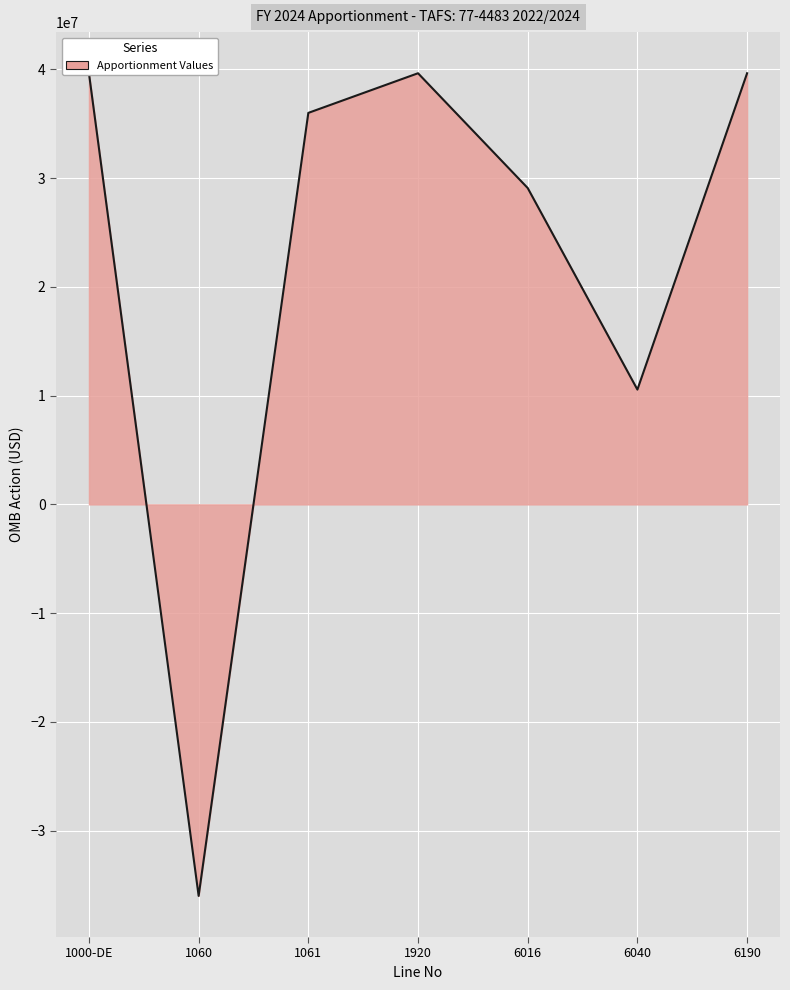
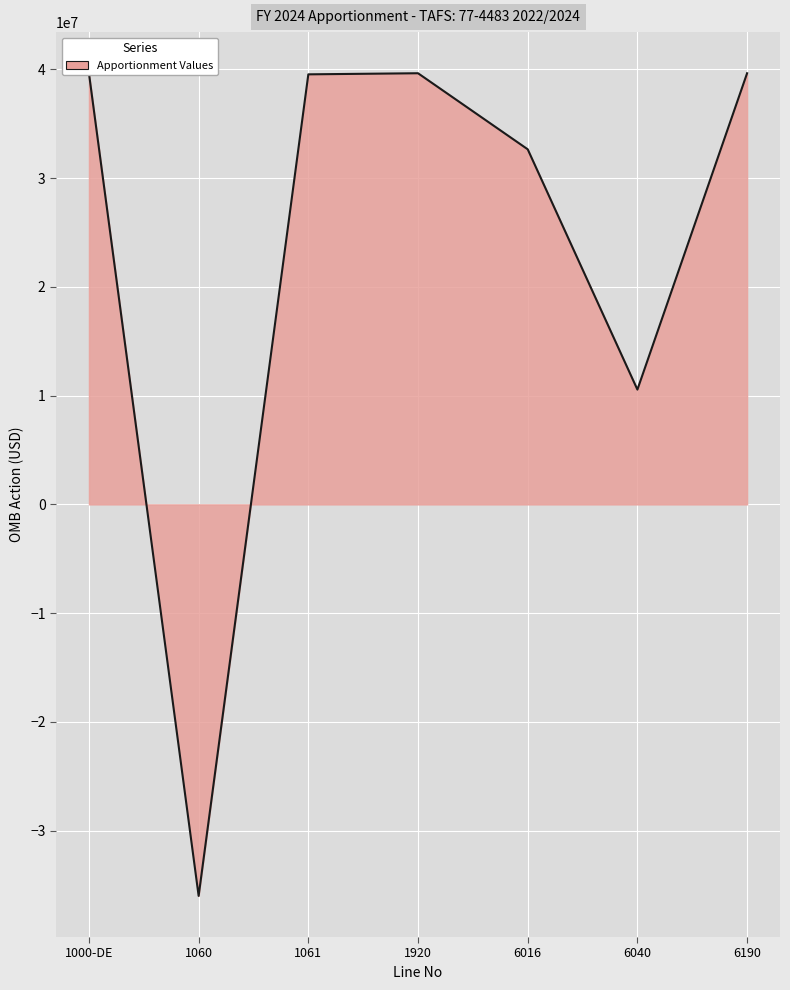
Apportionment Values, 1061: 36000000 -> 39500000
Apportionment Values, 6016: 29100000 -> 32700000
